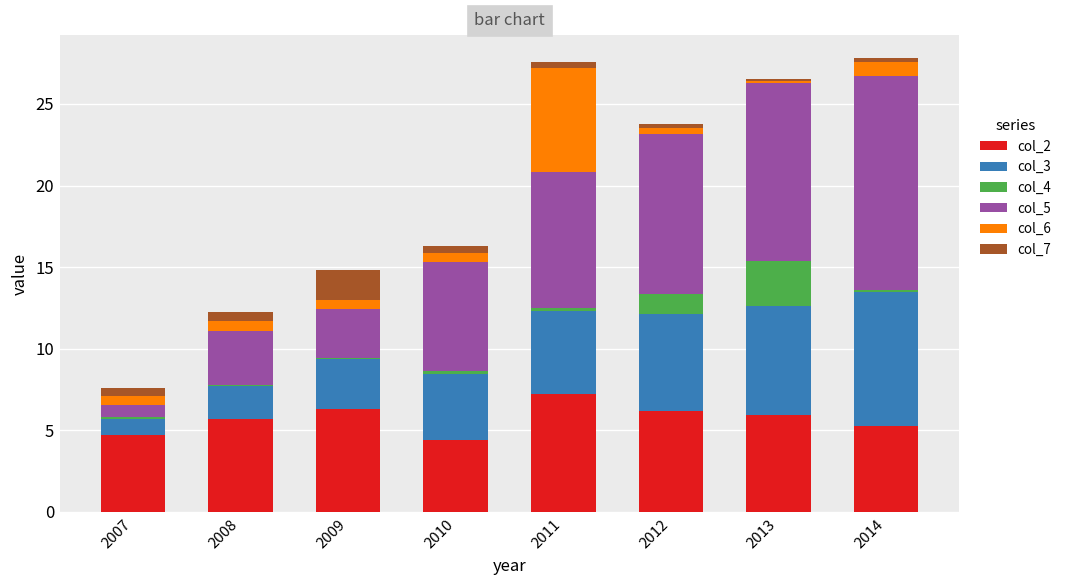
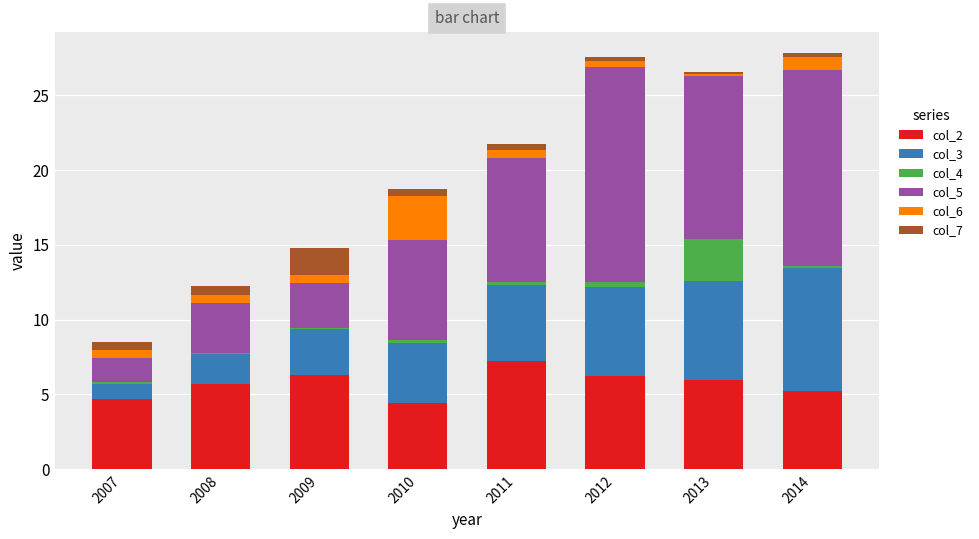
col_5, 2007: 0.7 -> 1.6
col_6, 2010: 0.5 -> 3.0
col_6, 2011: 6.4 -> 0.5
col_4, 2012: 1.2 -> 0.4
col_5, 2012: 9.8 -> 14.4
